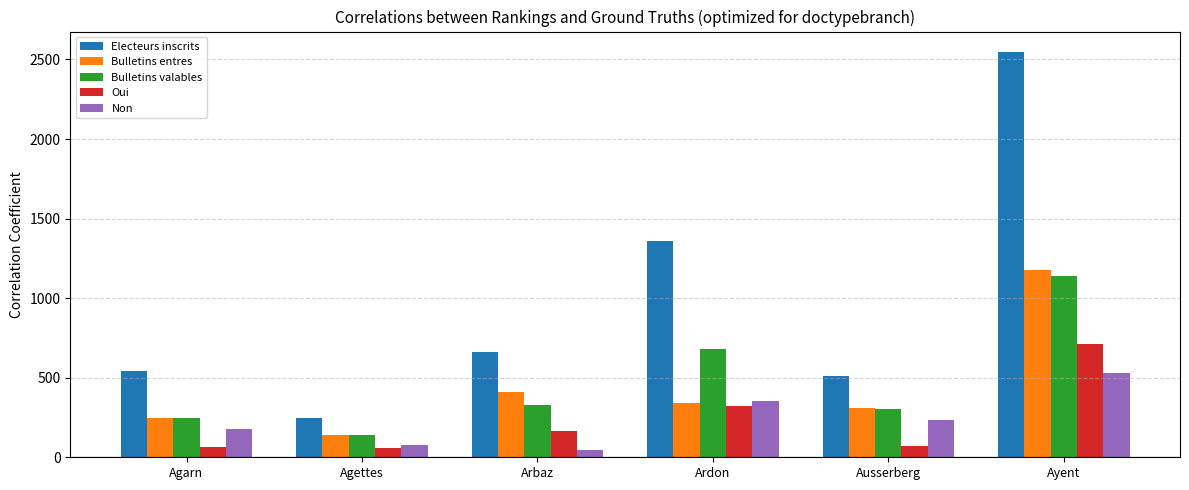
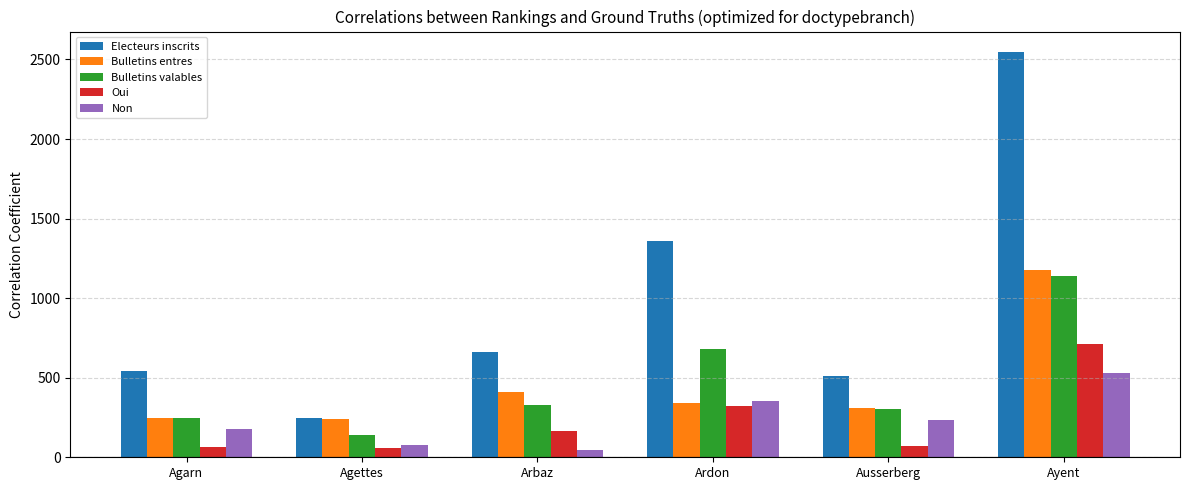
Bulletins entres, Agettes: 140 -> 240
